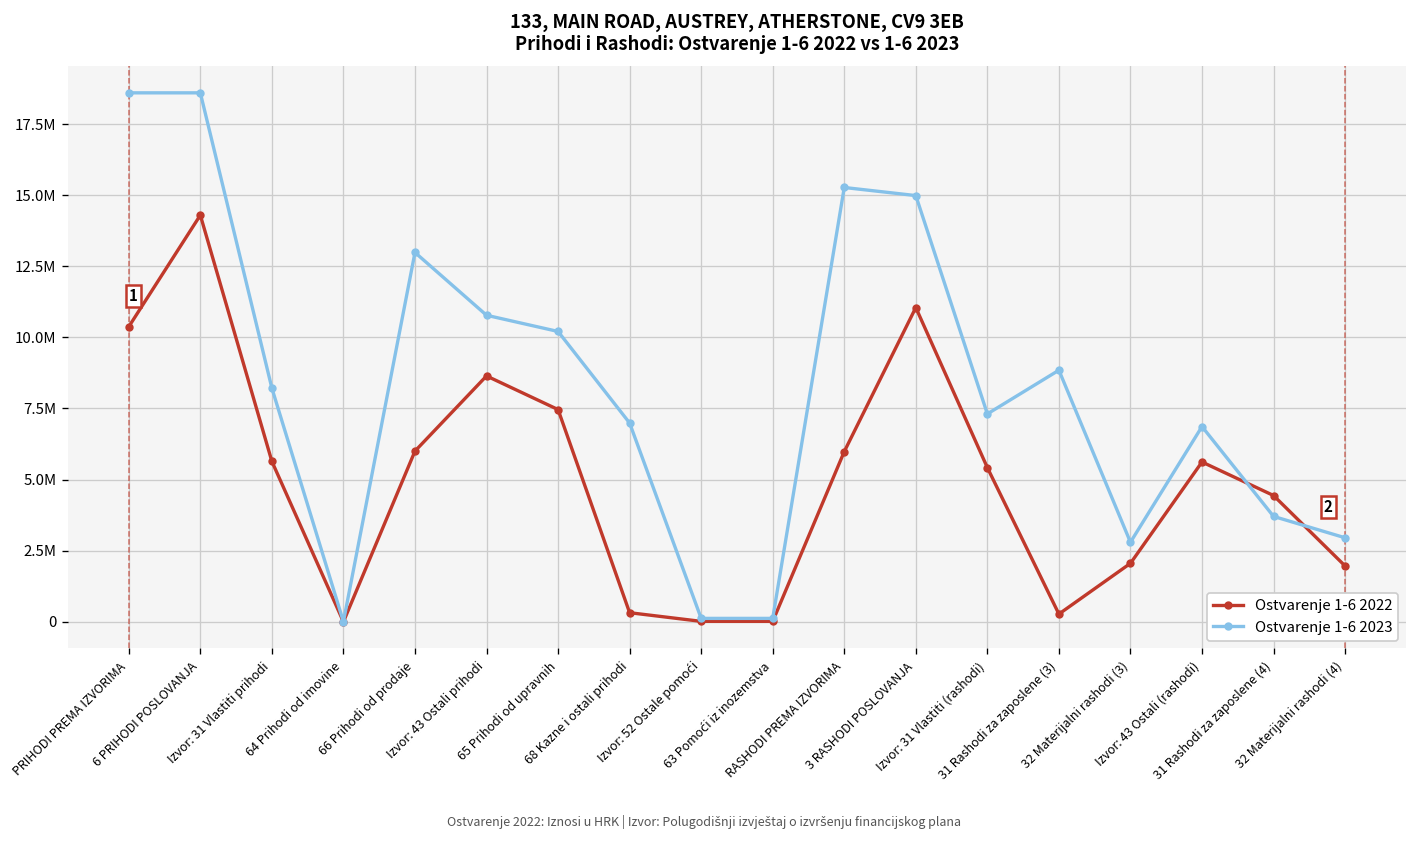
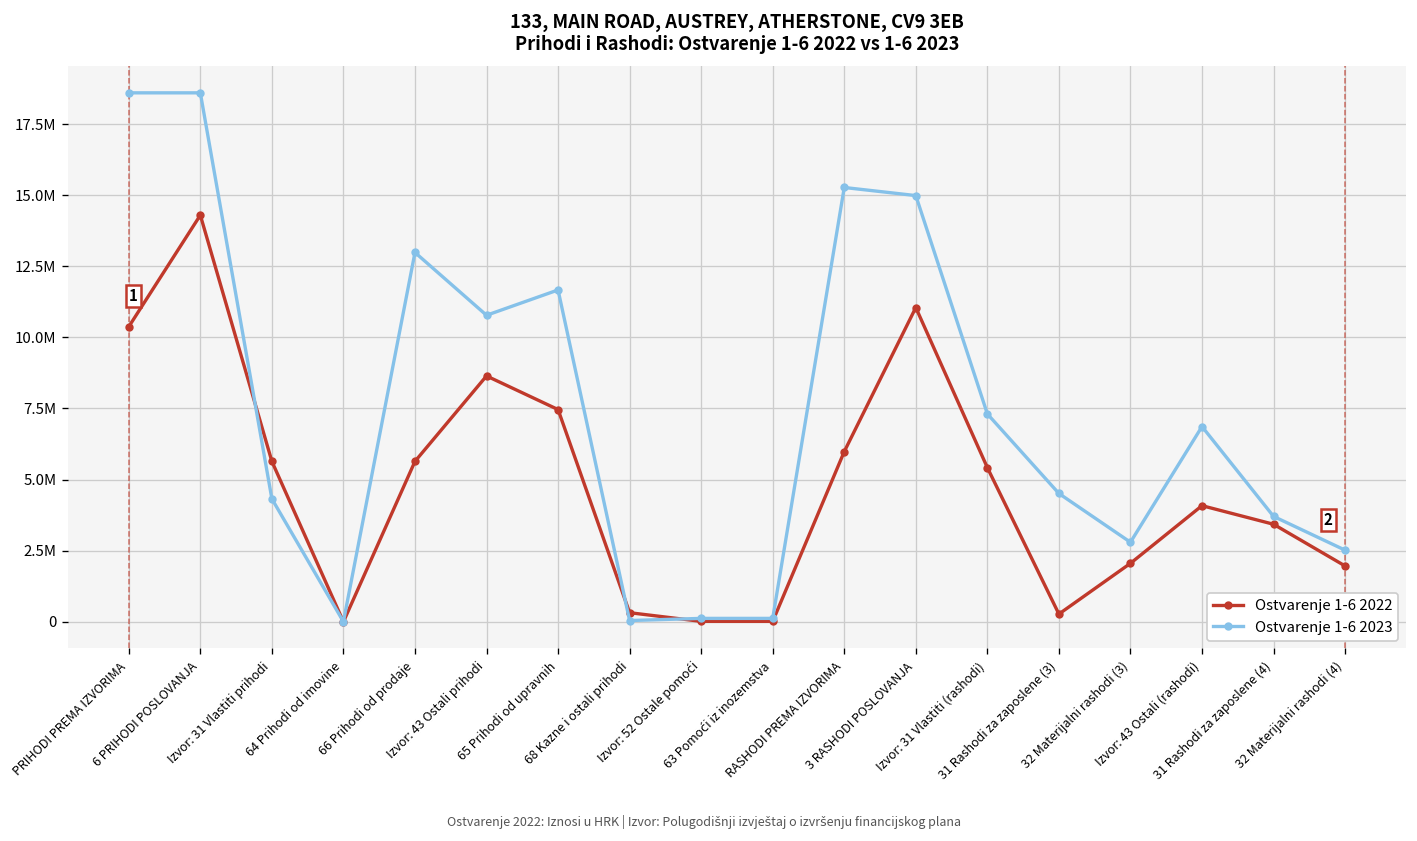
Ostvarenje 1-6 2023, Izvor: 31 Vlastiti prihodi: 8200000 -> 4300000
Ostvarenje 1-6 2022, 66 Prihodi od prodaje: 6000000 -> 5600000
Ostvarenje 1-6 2023, 65 Prihodi od upravnih: 10200000 -> 11700000
Ostvarenje 1-6 2023, 68 Kazne i ostali prihodi: 7000000 -> 0
Ostvarenje 1-6 2023, 31 Rashodi za zaposlene (3): 8800000 -> 4500000
Ostvarenje 1-6 2022, Izvor: 43 Ostali (rashodi): 5600000 -> 4100000
Ostvarenje 1-6 2022, 31 Rashodi za zaposlene (4): 4400000 -> 3400000
Ostvarenje 1-6 2023, 32 Materijalni rashodi (4): 3000000 -> 2500000
